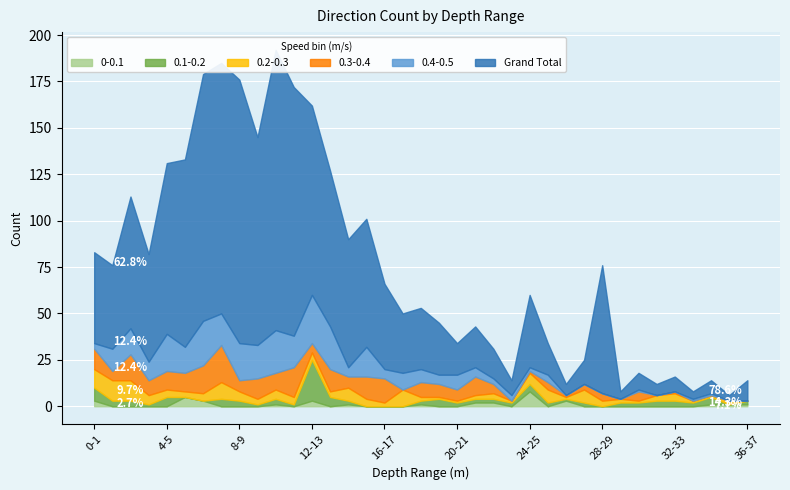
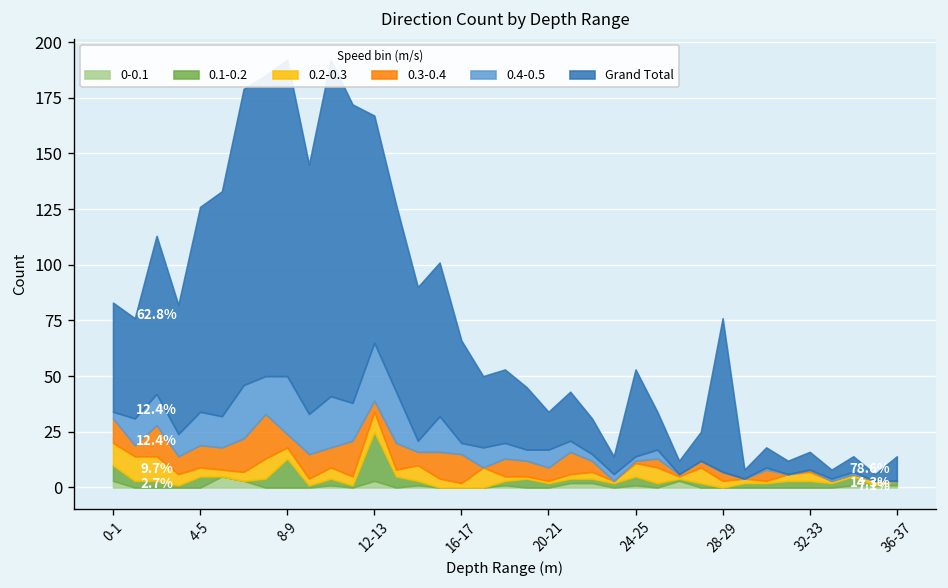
0.4-0.5, 4-5: 20 -> 15
0.1-0.2, 8-9: 3 -> 13
0.4-0.5, 8-9: 20 -> 26
0.2-0.3, 12-13: 4 -> 9
0-0.1, 24-25: 8 -> 1
